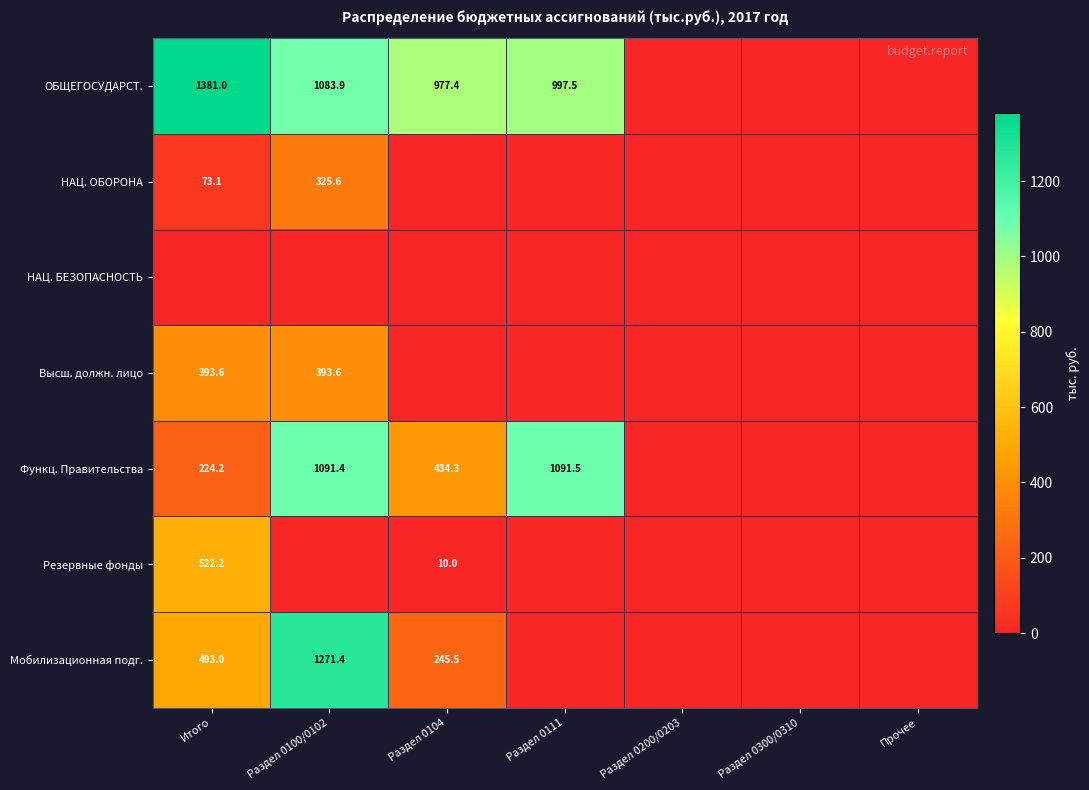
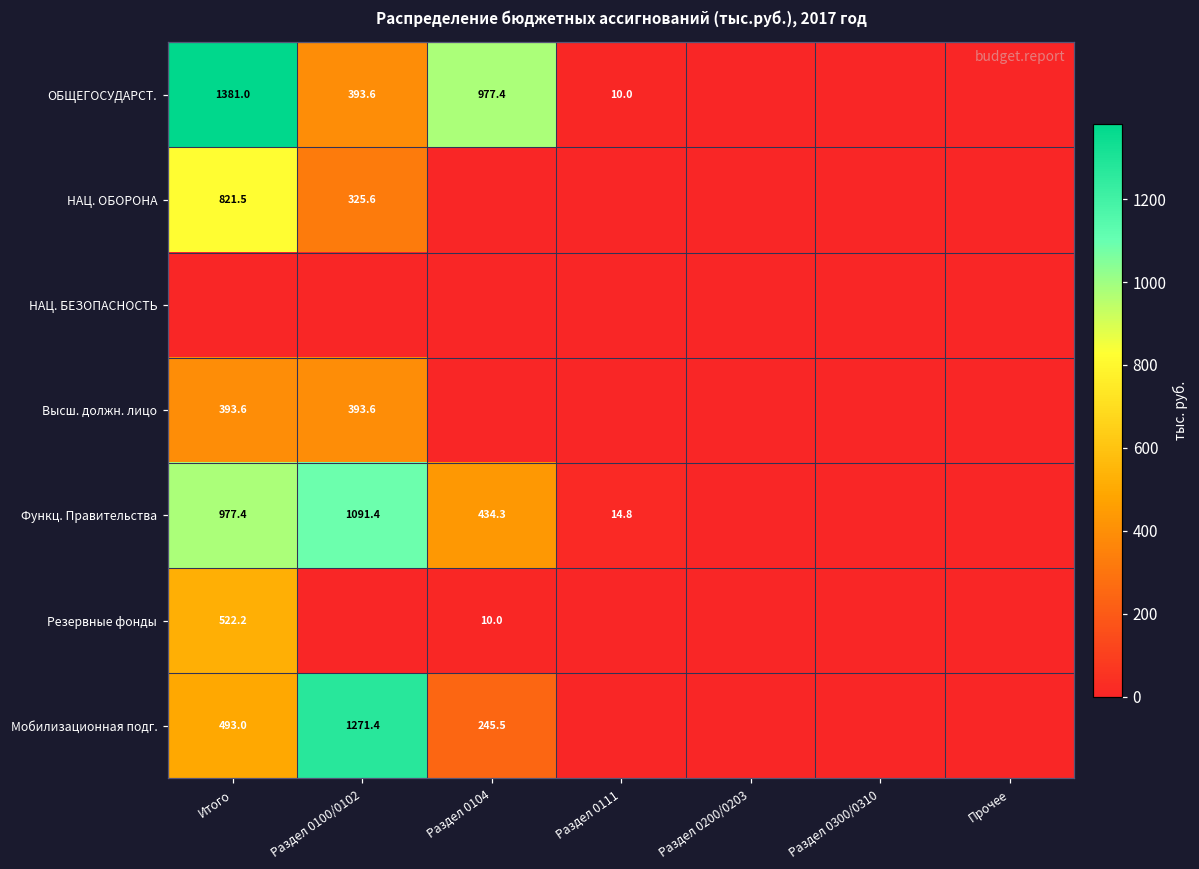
ОБЩЕГОСУДАРСТ., Раздел 0100/0102: 1083.9 -> 393.6
ОБЩЕГОСУДАРСТ., Раздел 0111: 997.5 -> 10.0
НАЦ. ОБОРОНА, Итого: 73.1 -> 821.5
Функц. Правительства, Итого: 224.2 -> 977.4
Функц. Правительства, Раздел 0111: 1091.5 -> 14.8
